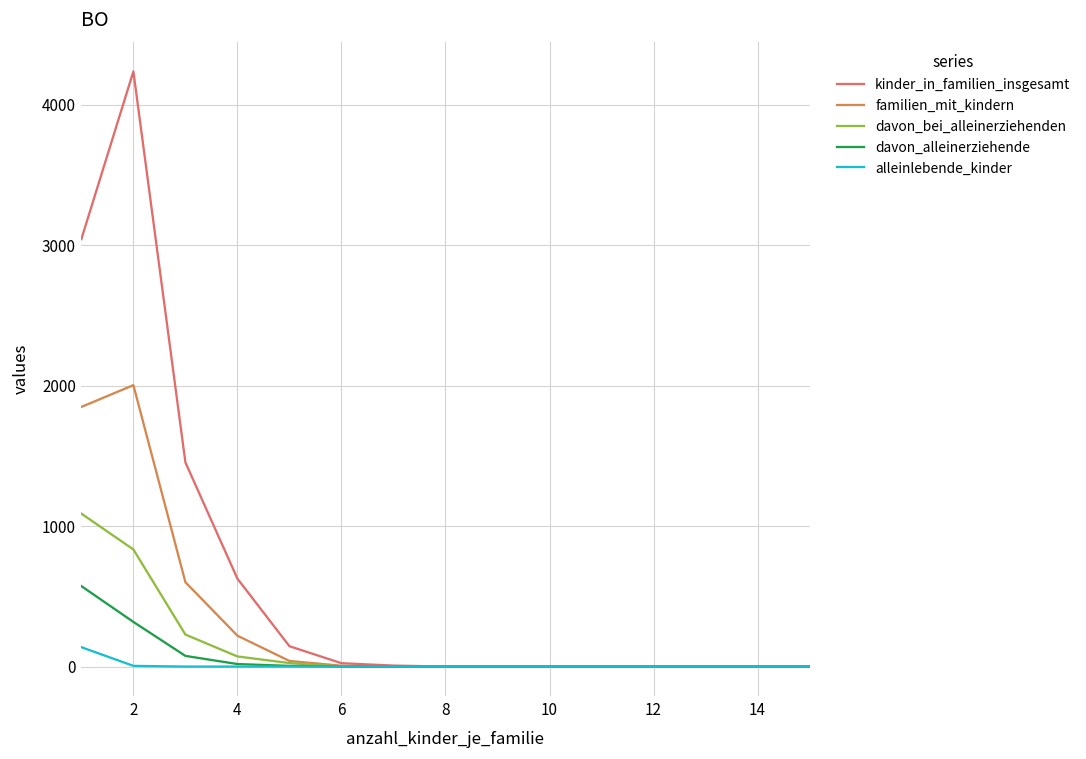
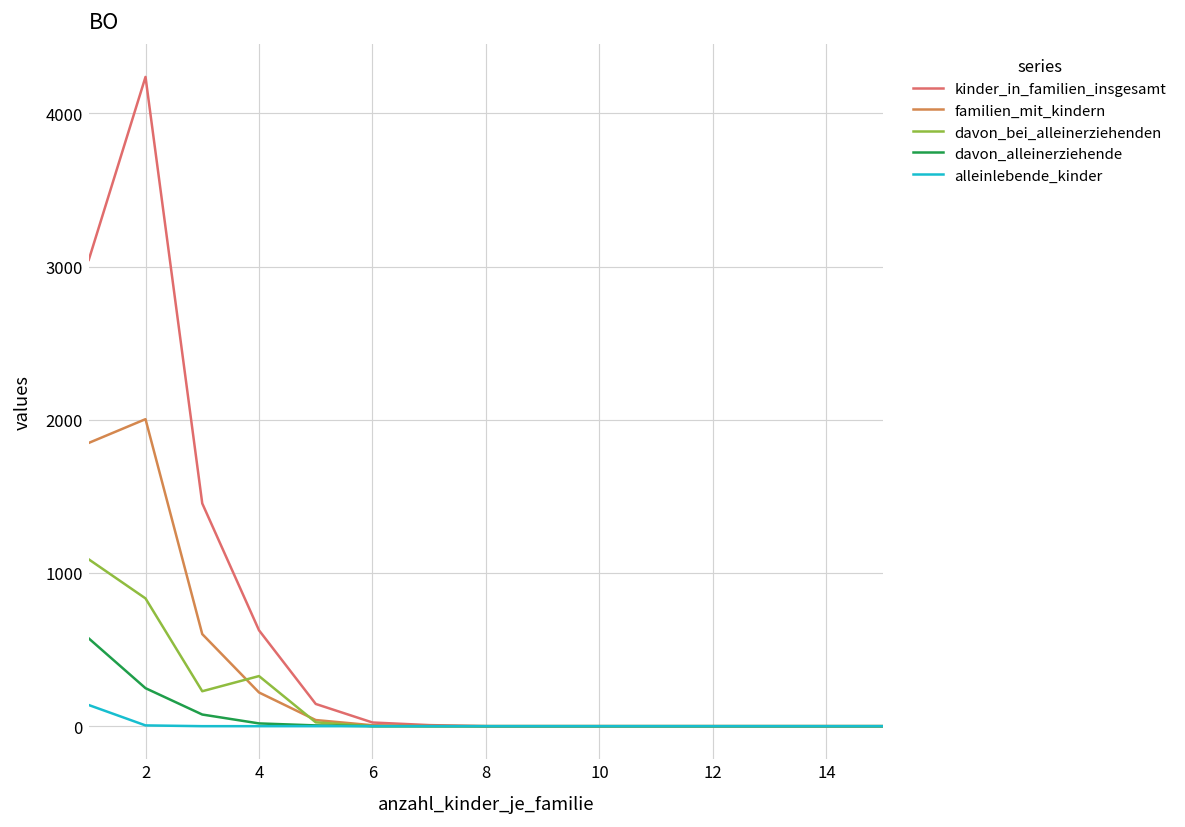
davon_alleinerziehende, 2: 320 -> 250
davon_bei_alleinerziehenden, 4: 70 -> 330
